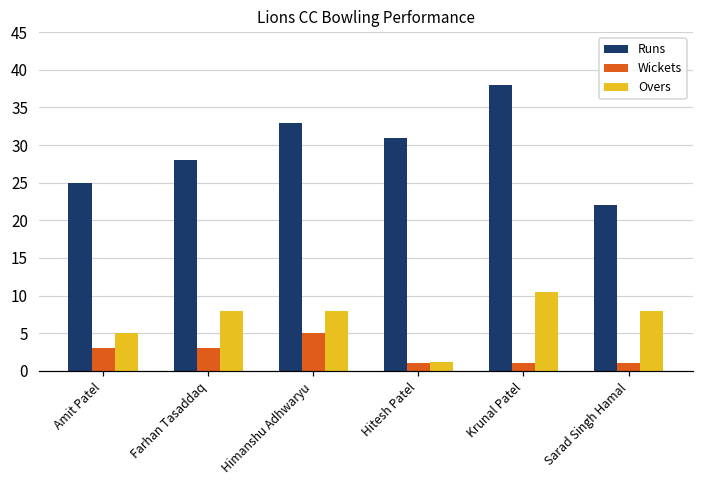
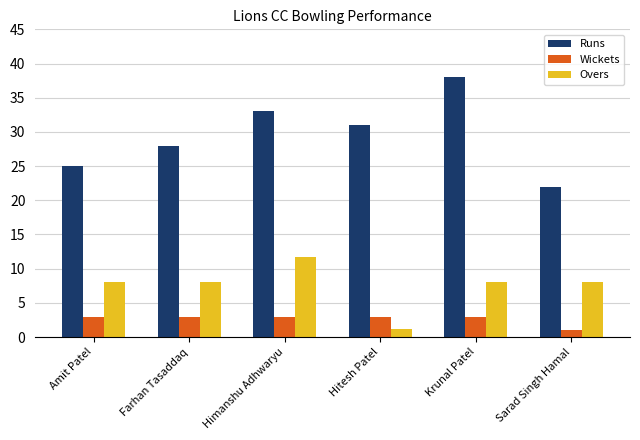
Overs, Amit Patel: 5 -> 8
Wickets, Himanshu Adhwaryu: 5 -> 3
Overs, Himanshu Adhwaryu: 8 -> 12
Wickets, Hitesh Patel: 1 -> 3
Wickets, Krunal Patel: 1 -> 3
Overs, Krunal Patel: 11 -> 8
